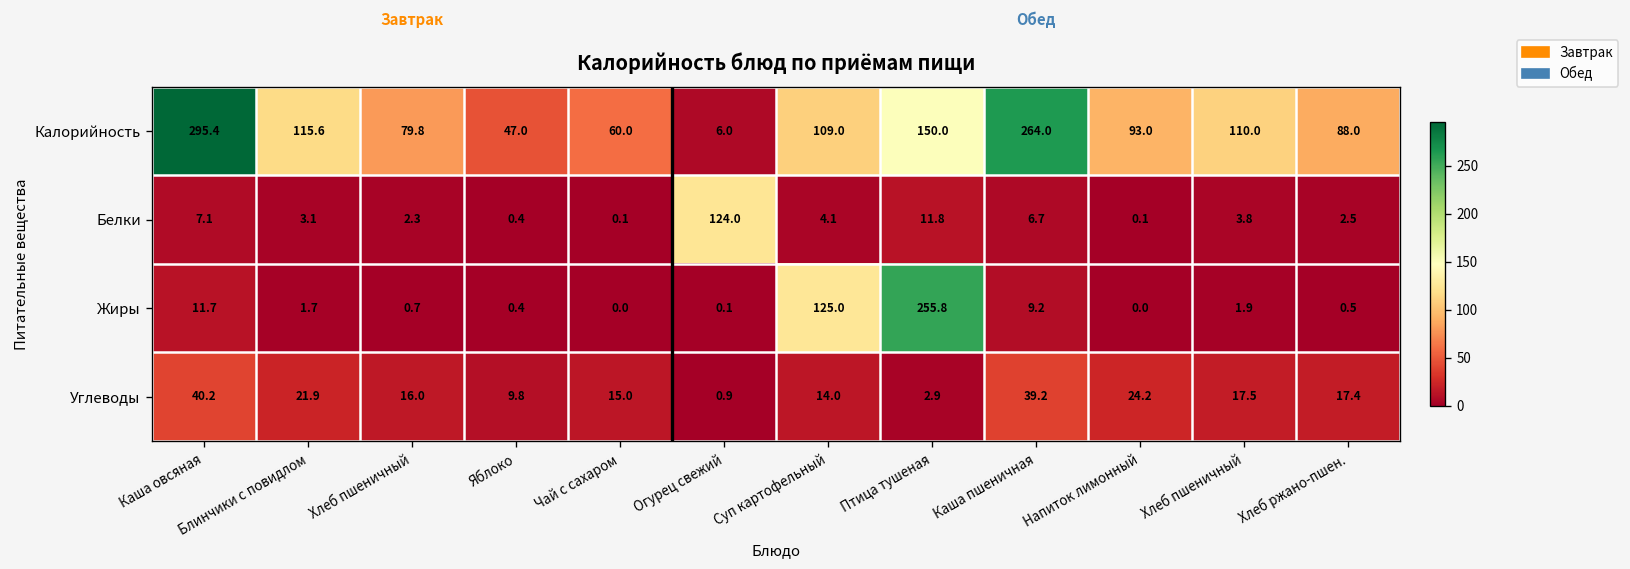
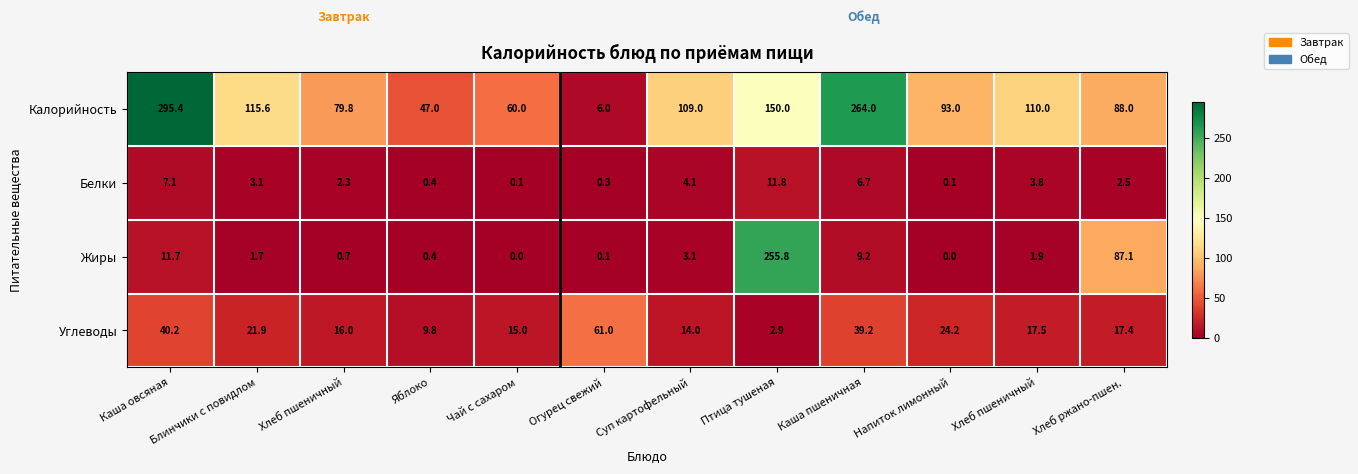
Белки, Огурец свежий: 124.0 -> 0.3
Жиры, Суп картофельный: 125.0 -> 3.1
Жиры, Хлеб ржано-пшен.: 0.5 -> 87.1
Углеводы, Огурец свежий: 0.9 -> 61.0
